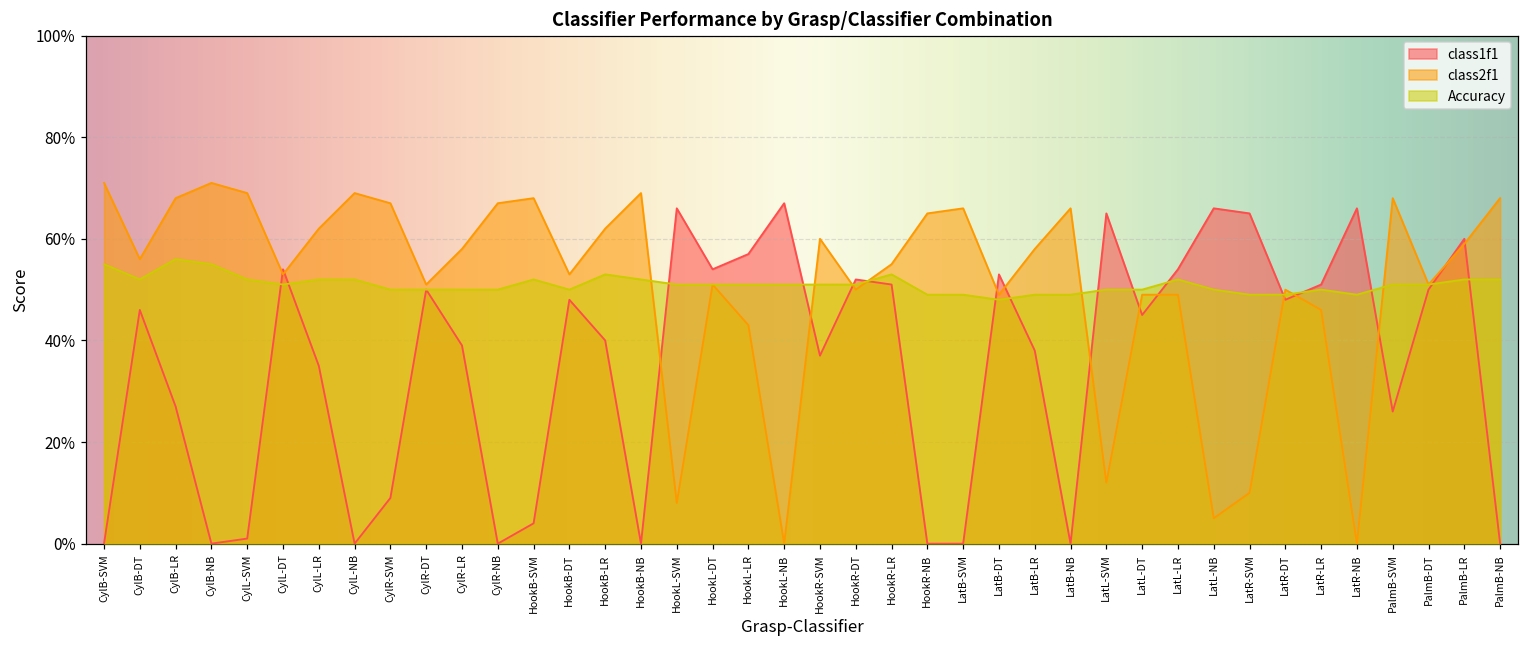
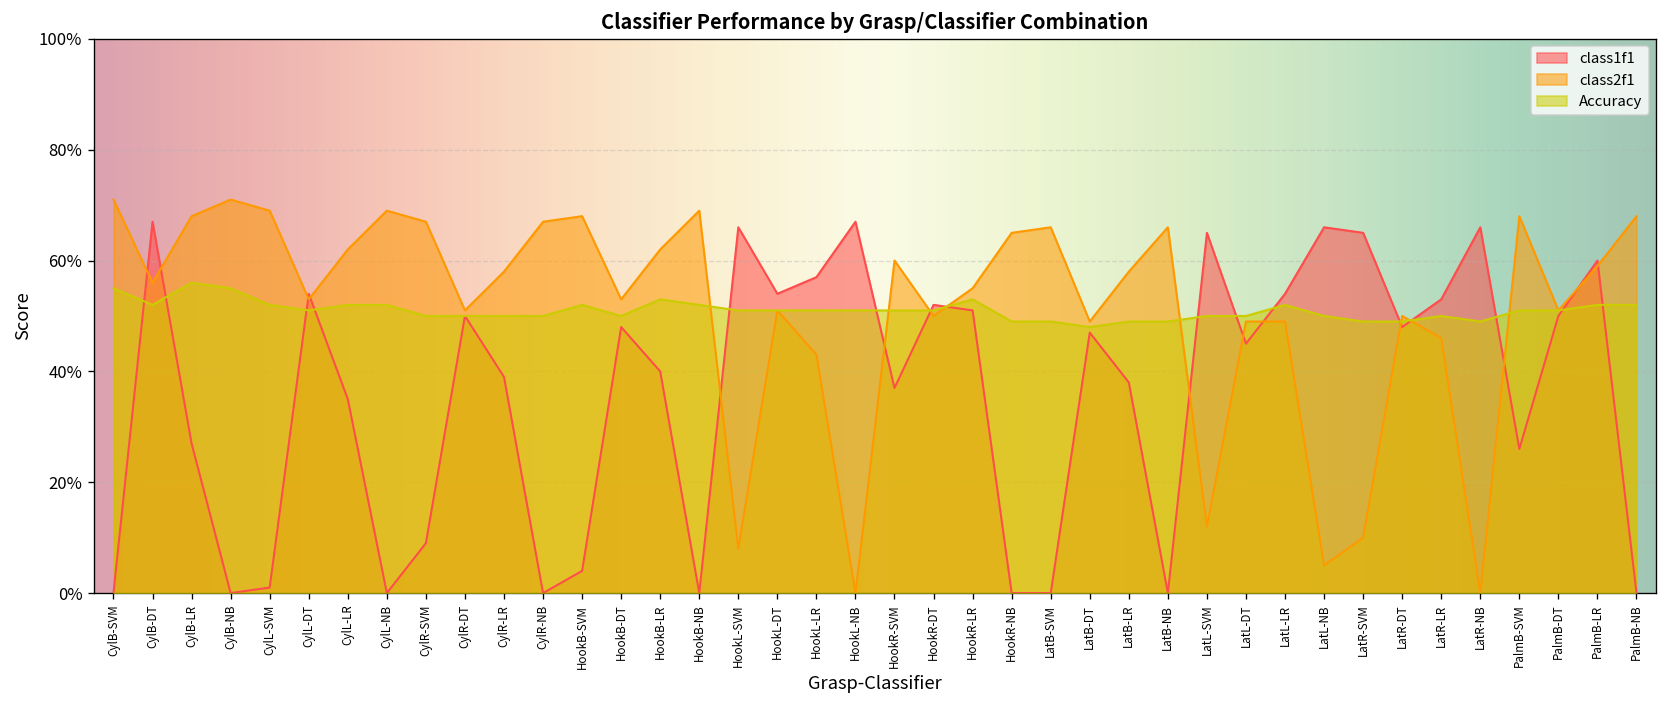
class1f1, CylB-DT: 46% -> 67%
class1f1, LatB-DT: 53% -> 47%
class1f1, LatR-LR: 51% -> 53%
